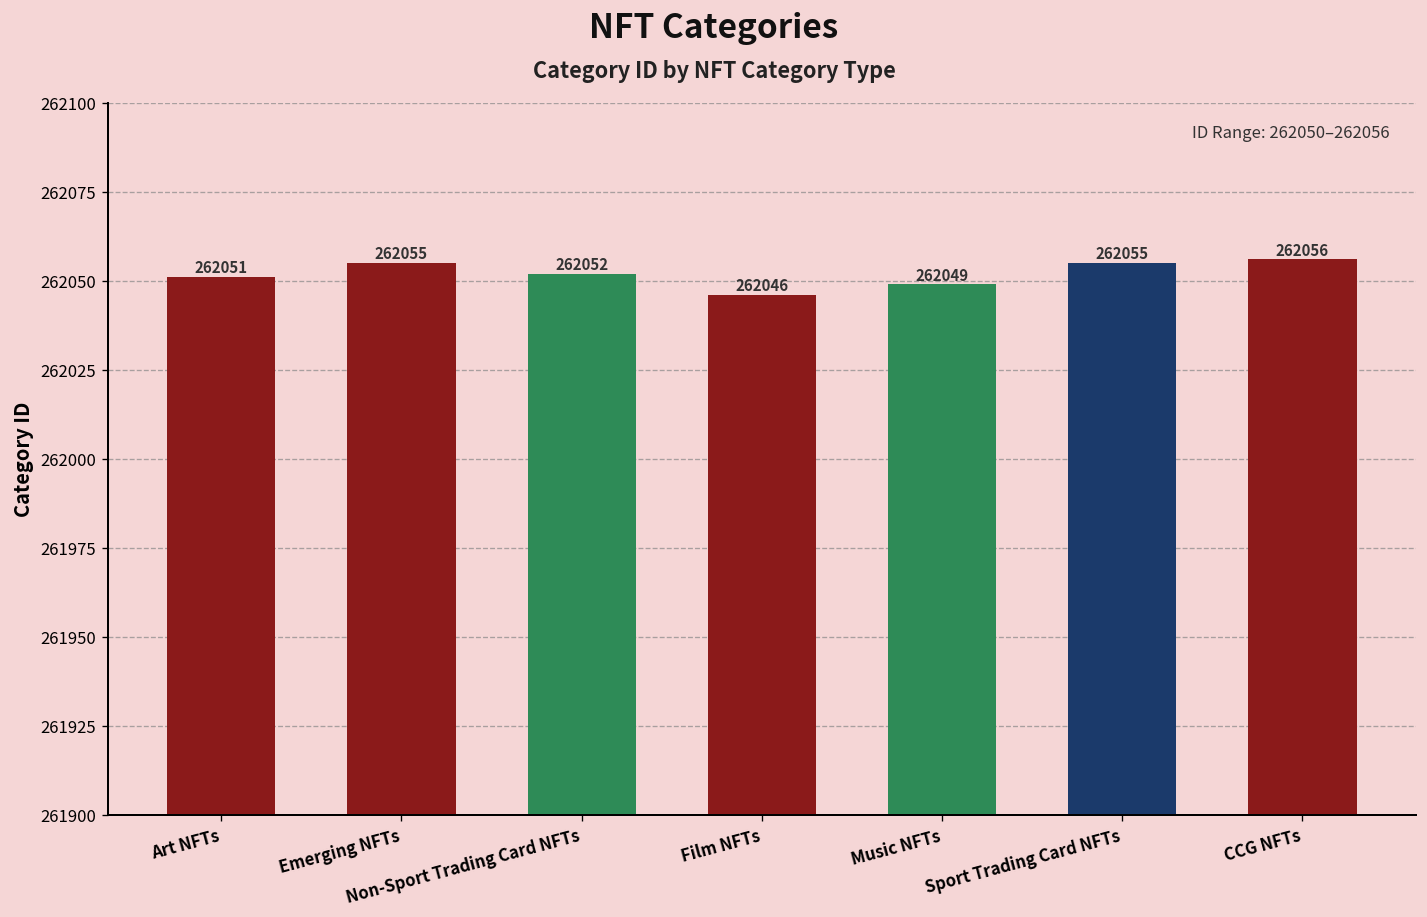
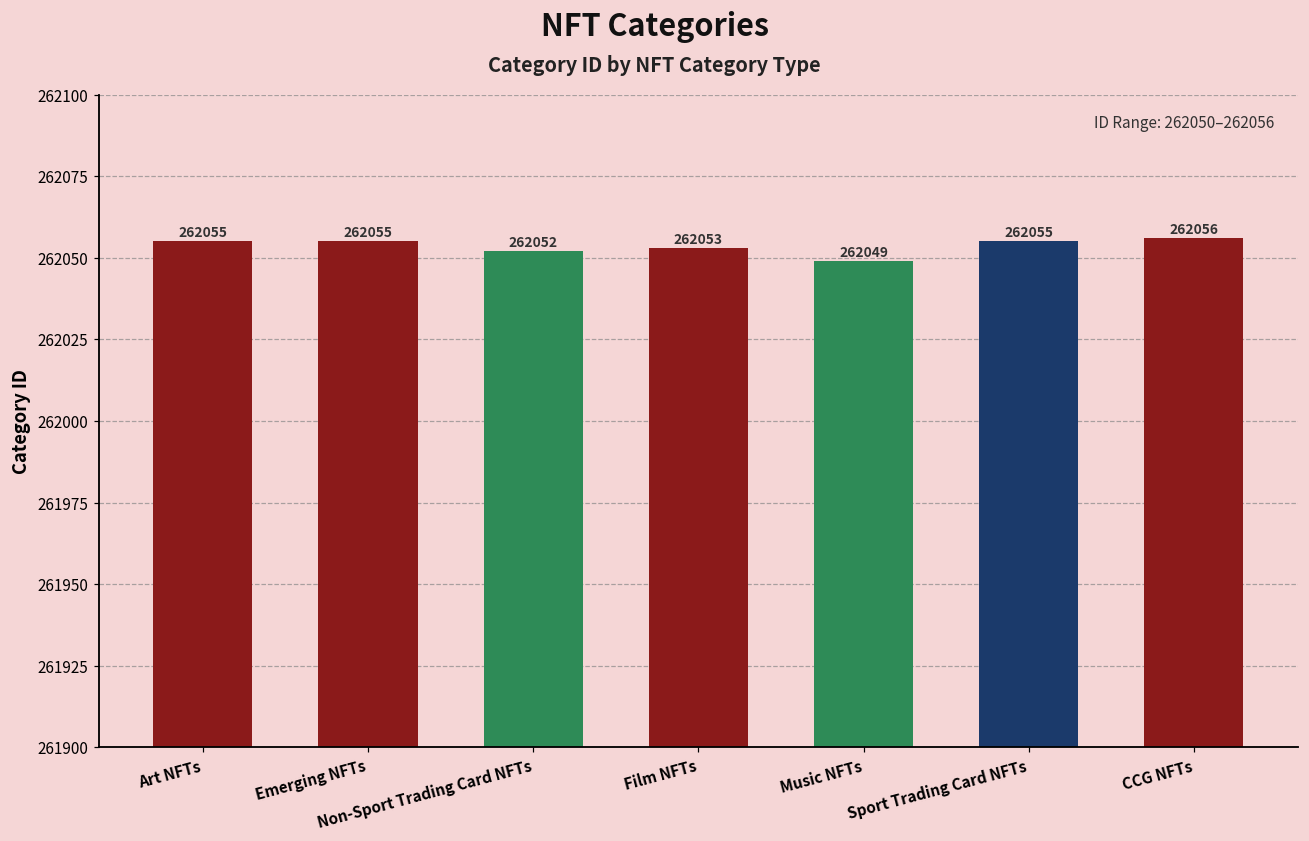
Art NFTs: 262051 -> 262055
Film NFTs: 262046 -> 262053
